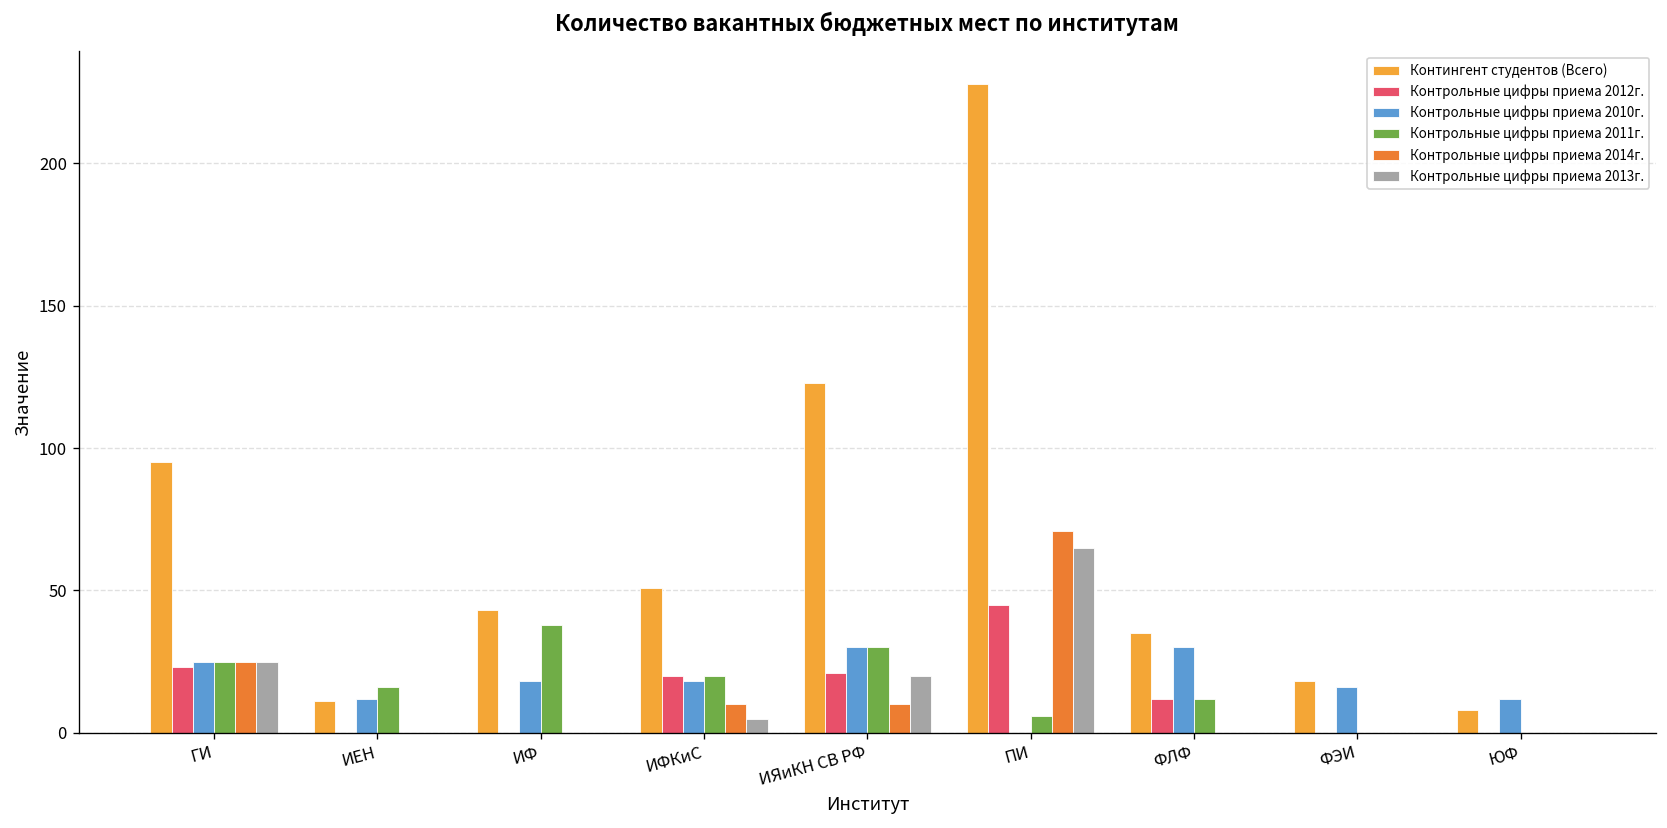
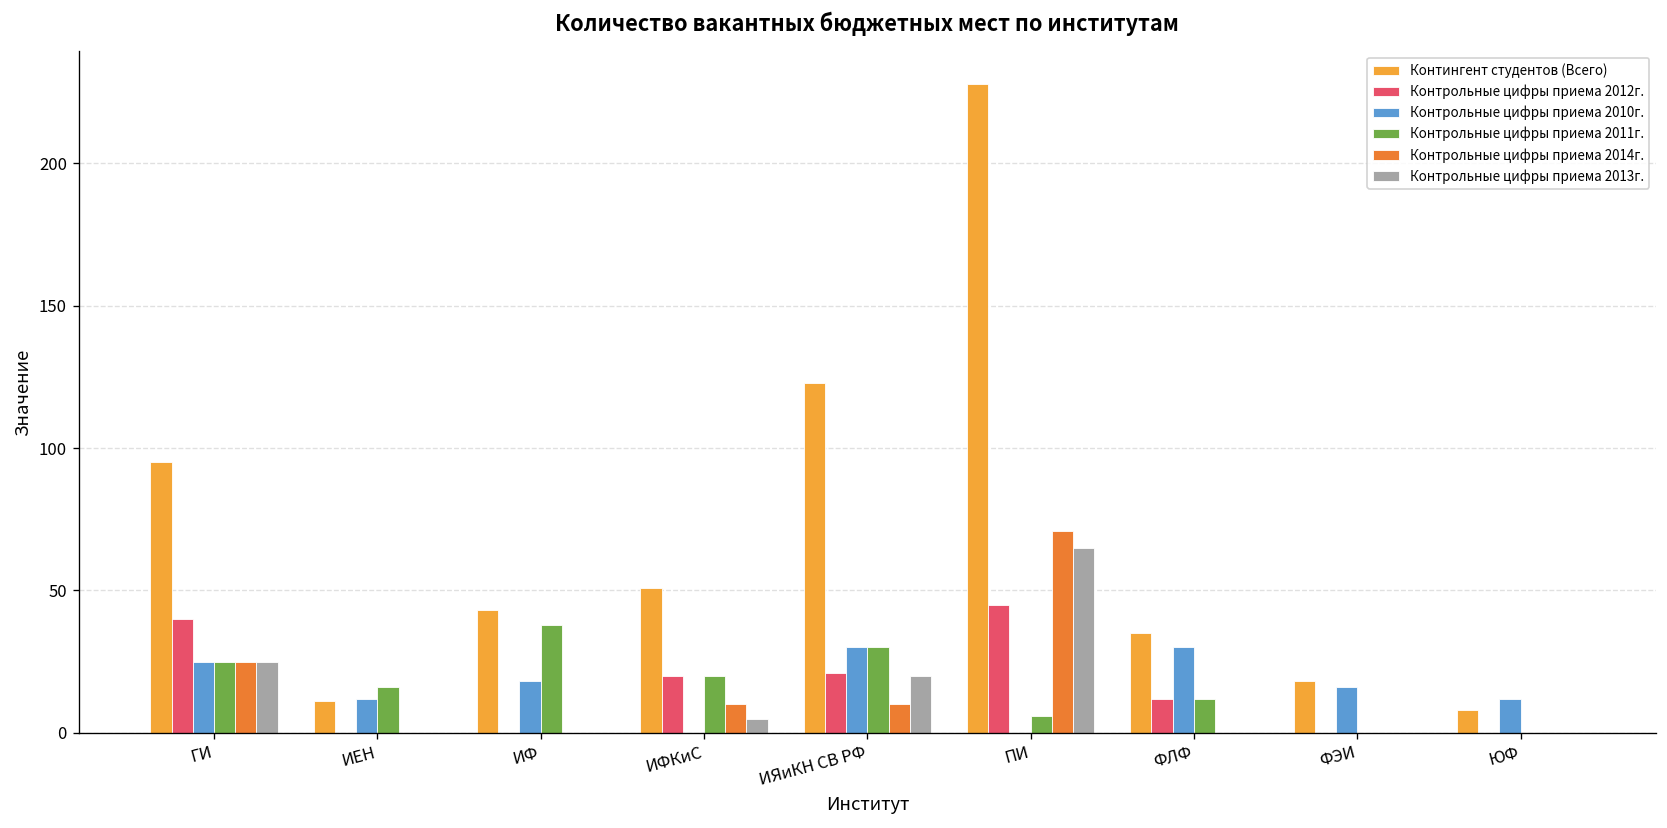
Контрольные цифры приема 2012г., ГИ: 23 -> 40
Контрольные цифры приема 2010г., ИФКиС: 18 -> 0
